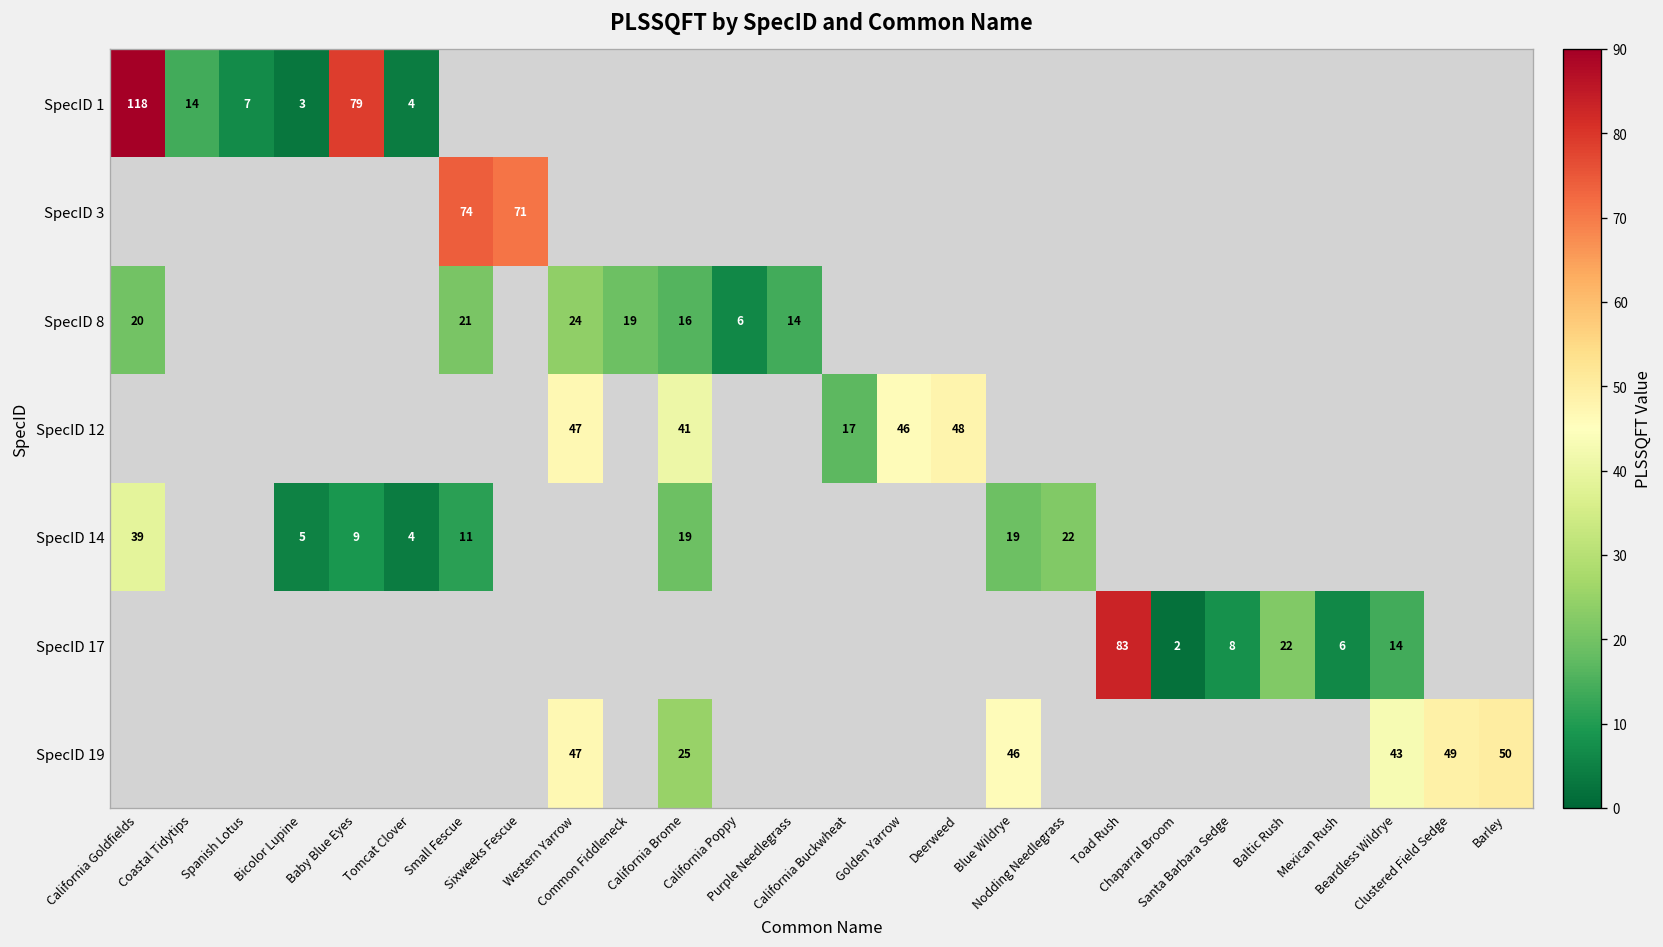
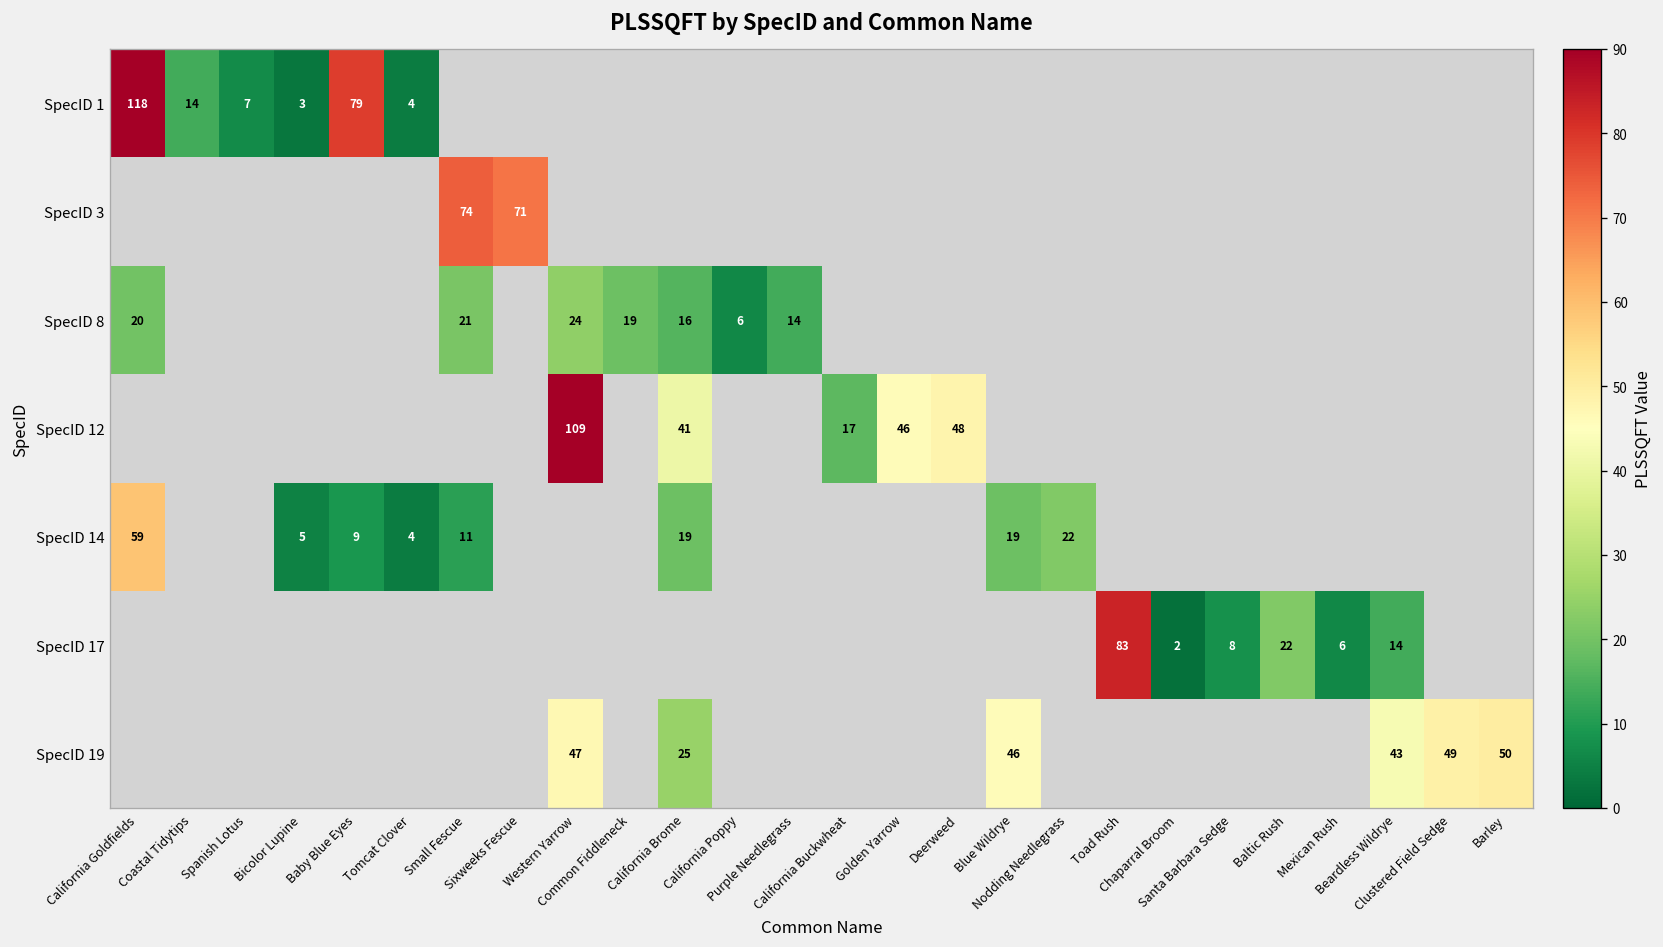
SpecID 12, Western Yarrow: 47 -> 109
SpecID 14, California Goldfields: 39 -> 59
